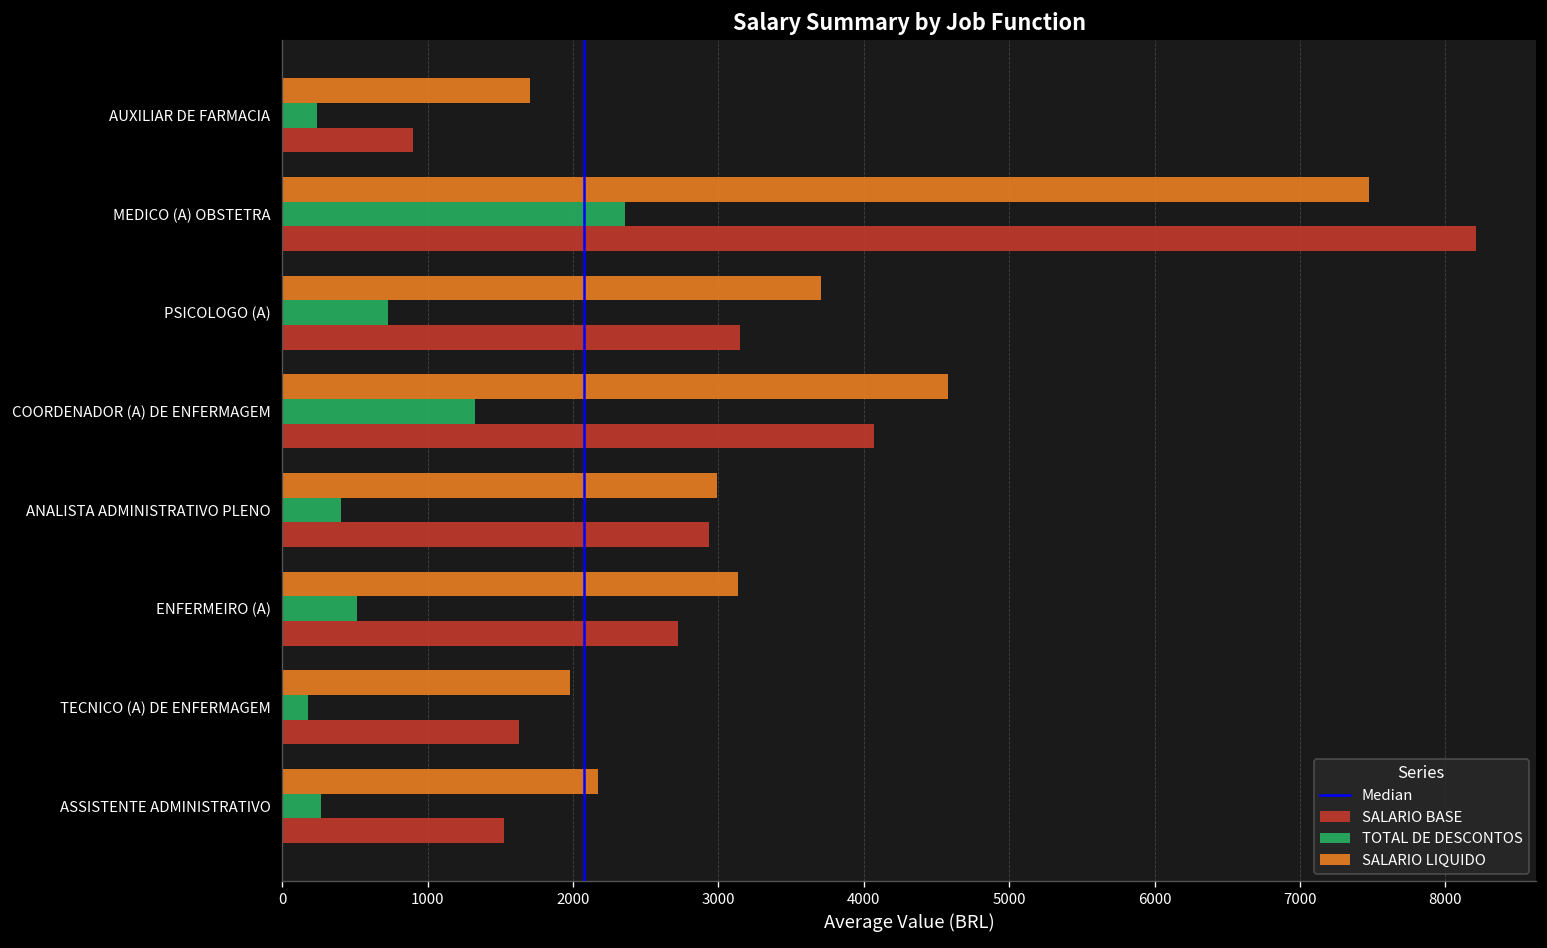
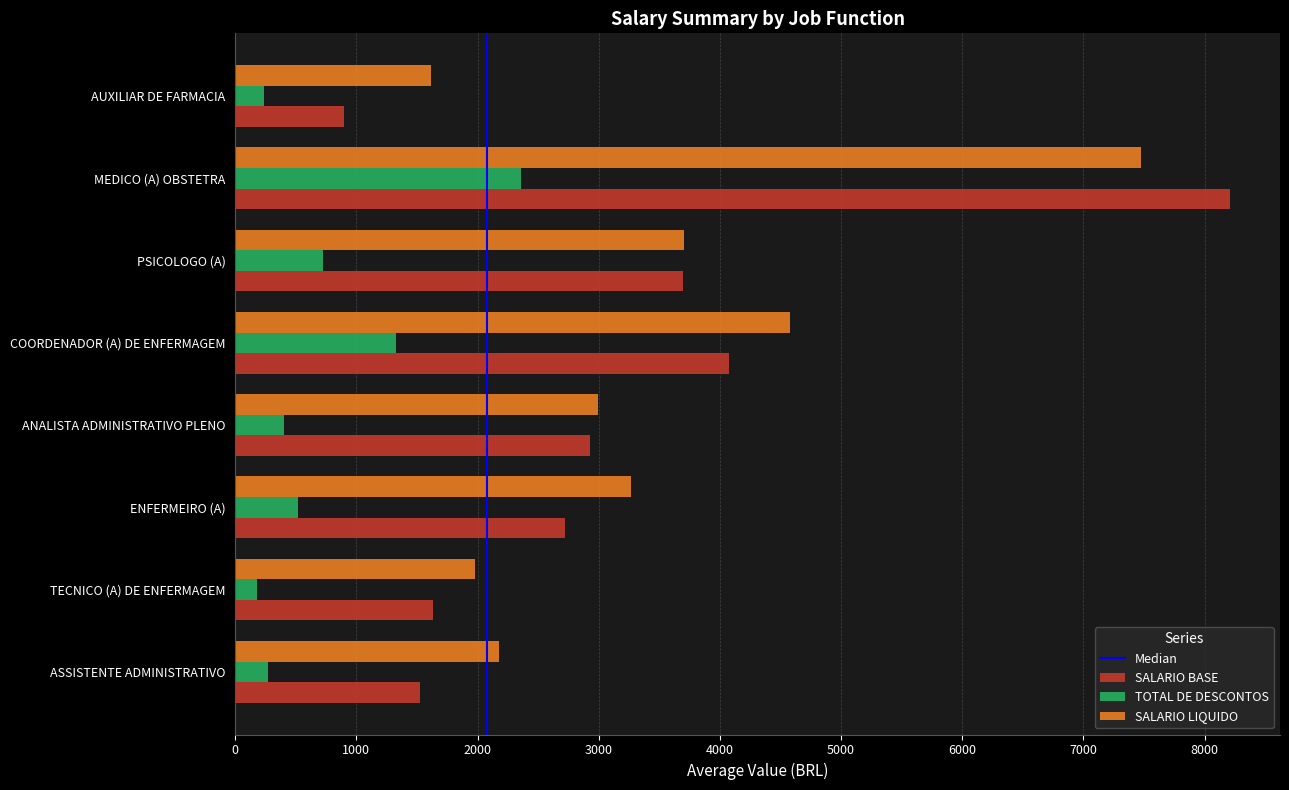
SALARIO LIQUIDO, AUXILIAR DE FARMACIA: 1700 -> 1620
SALARIO BASE, PSICOLOGO (A): 3150 -> 3690
SALARIO LIQUIDO, ENFERMEIRO (A): 3140 -> 3270
